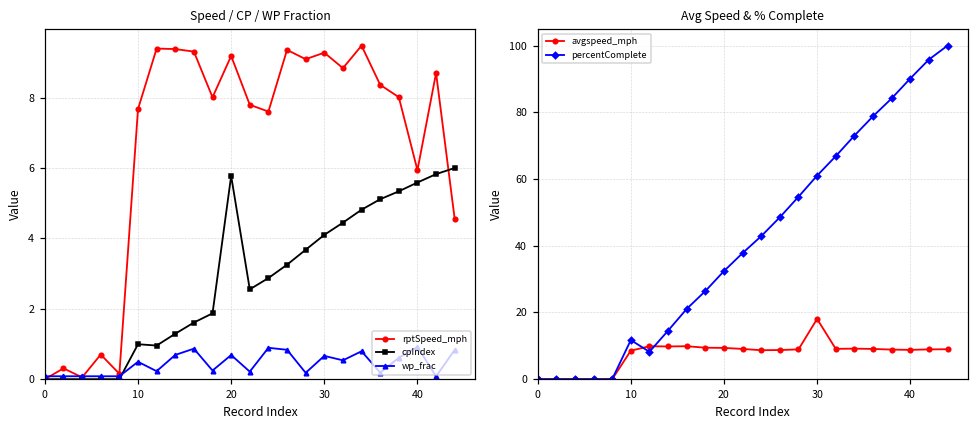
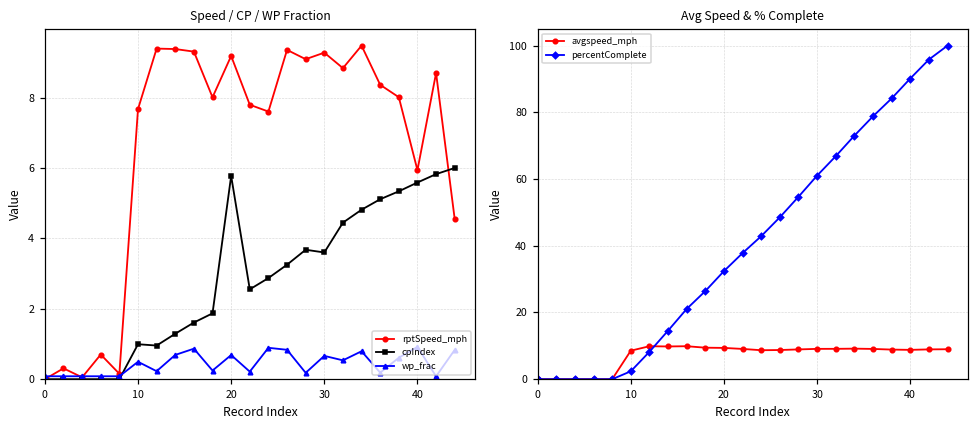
Speed / CP / WP Fraction, cpIndex, 30: 4.1 -> 3.6
Avg Speed & % Complete, percentComplete, 10: 12 -> 2
Avg Speed & % Complete, avgspeed_mph, 30: 18 -> 9
